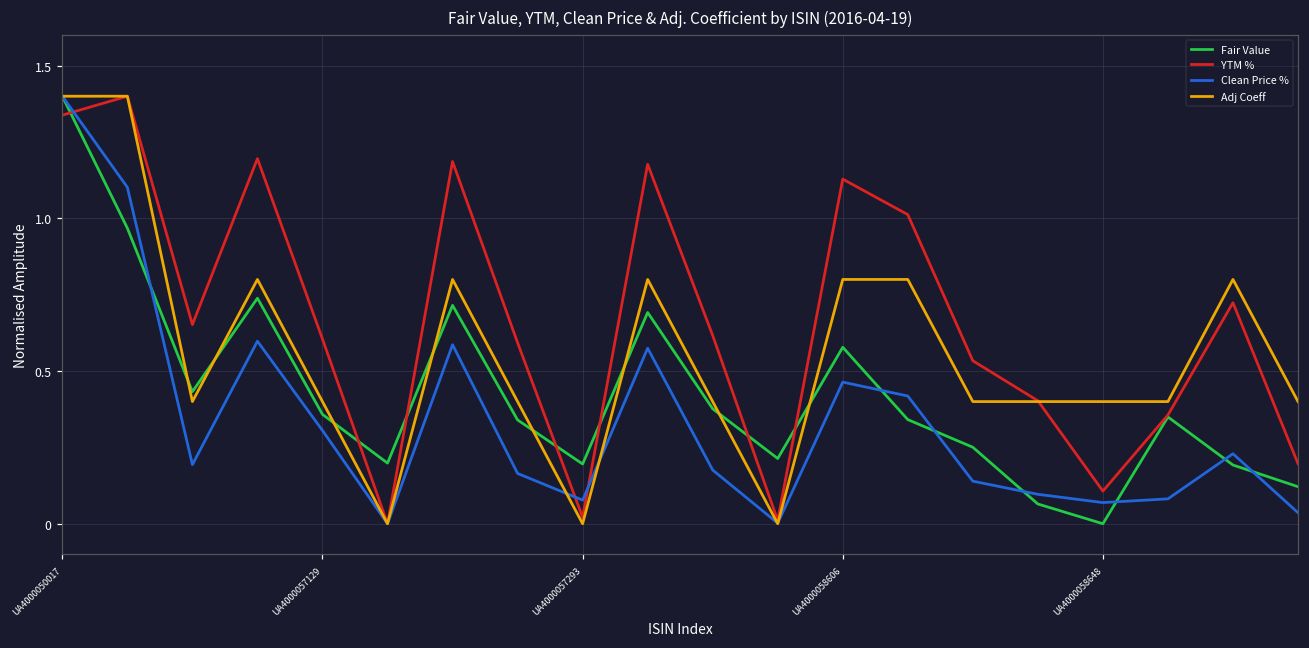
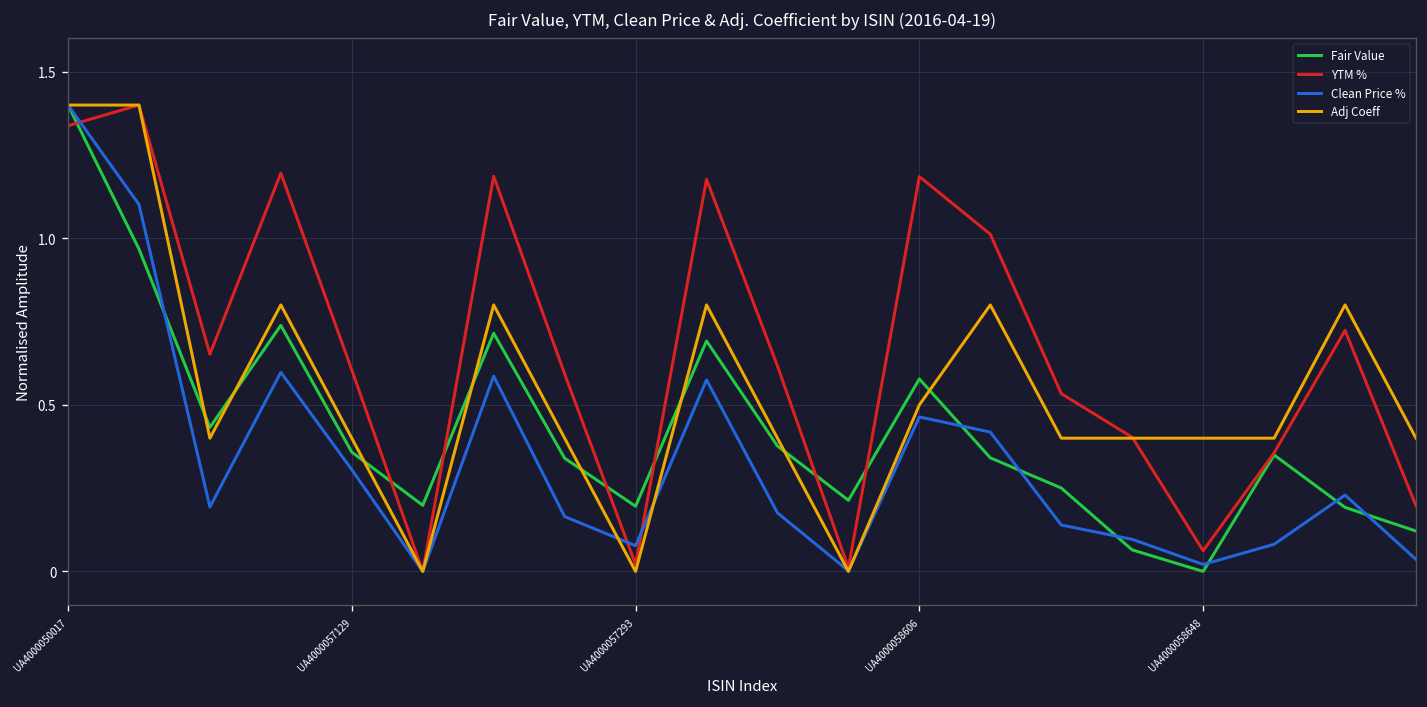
YTM %, UA4000058606: 1.13 -> 1.19
Adj Coeff, UA4000058606: 0.80 -> 0.50
YTM %, UA4000058648: 0.11 -> 0.06
Clean Price %, UA4000058648: 0.07 -> 0.02
